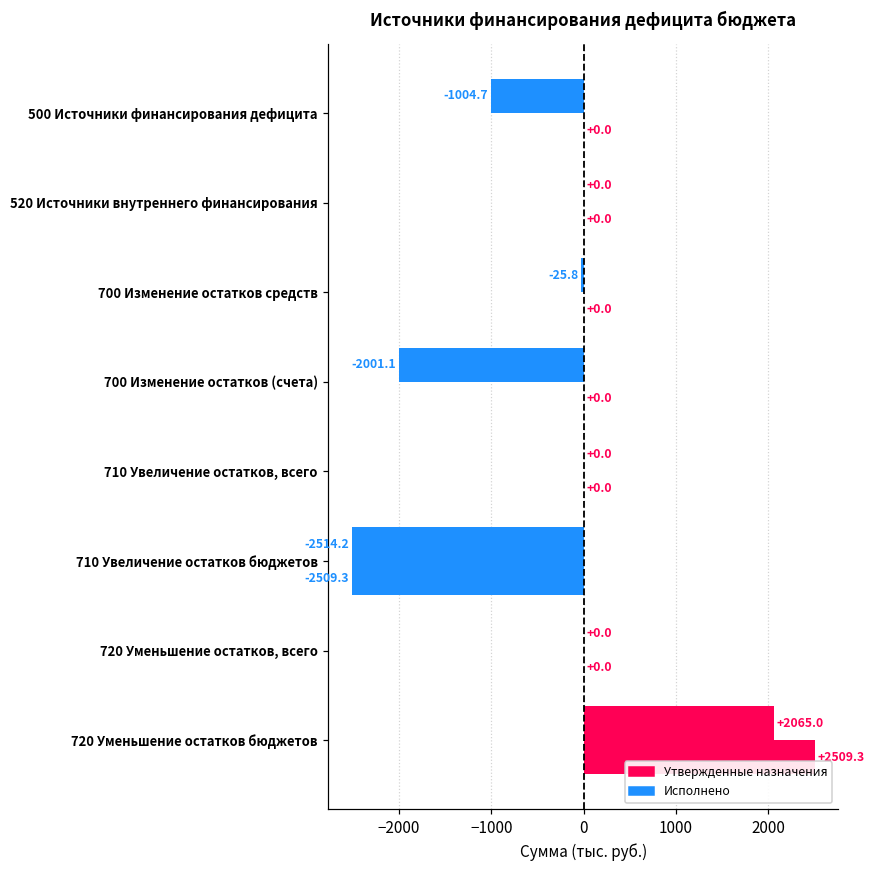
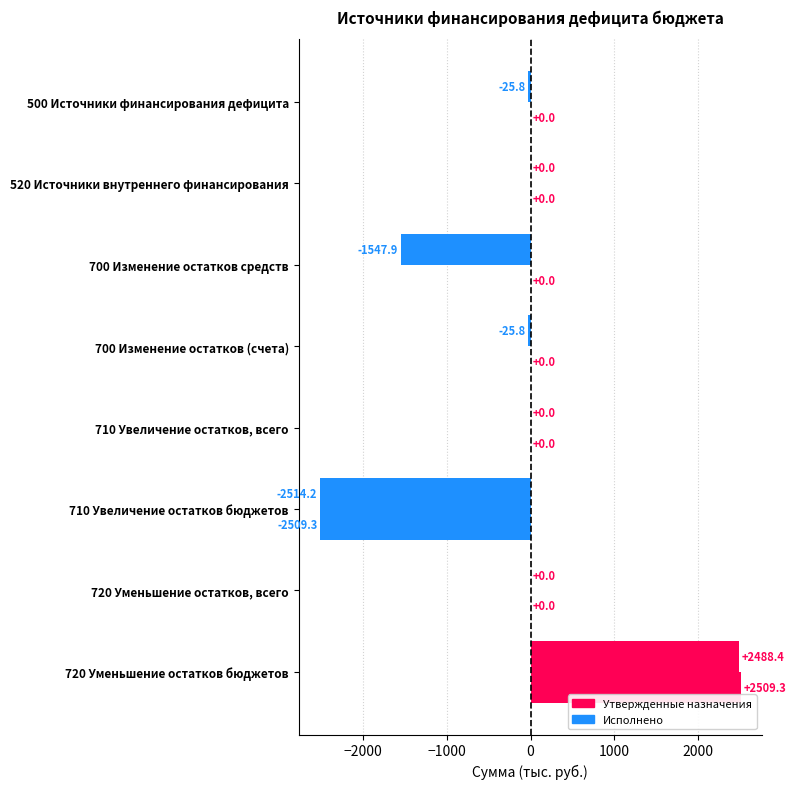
Исполнено, 500 Источники финансирования дефицита: -1004.7 -> -25.8
Исполнено, 700 Изменение остатков средств: -25.8 -> -1547.9
Исполнено, 700 Изменение остатков (счета): -2001.1 -> -25.8
Исполнено, 720 Уменьшение остатков бюджетов: +2065.0 -> +2488.4
